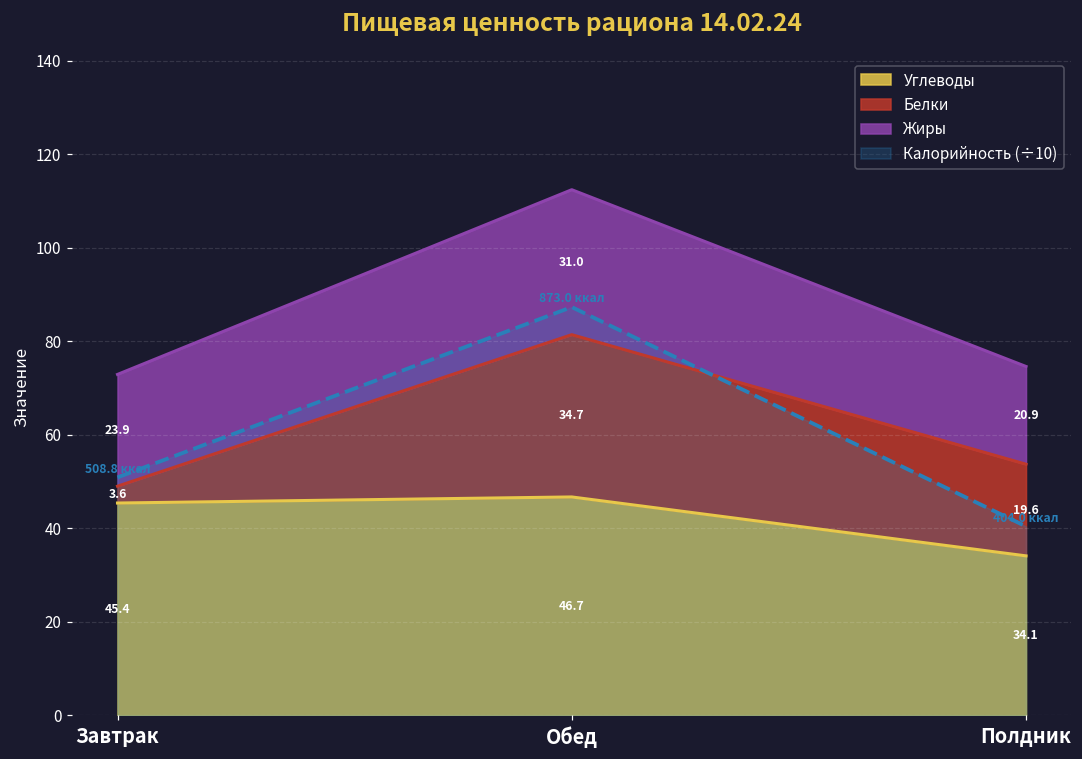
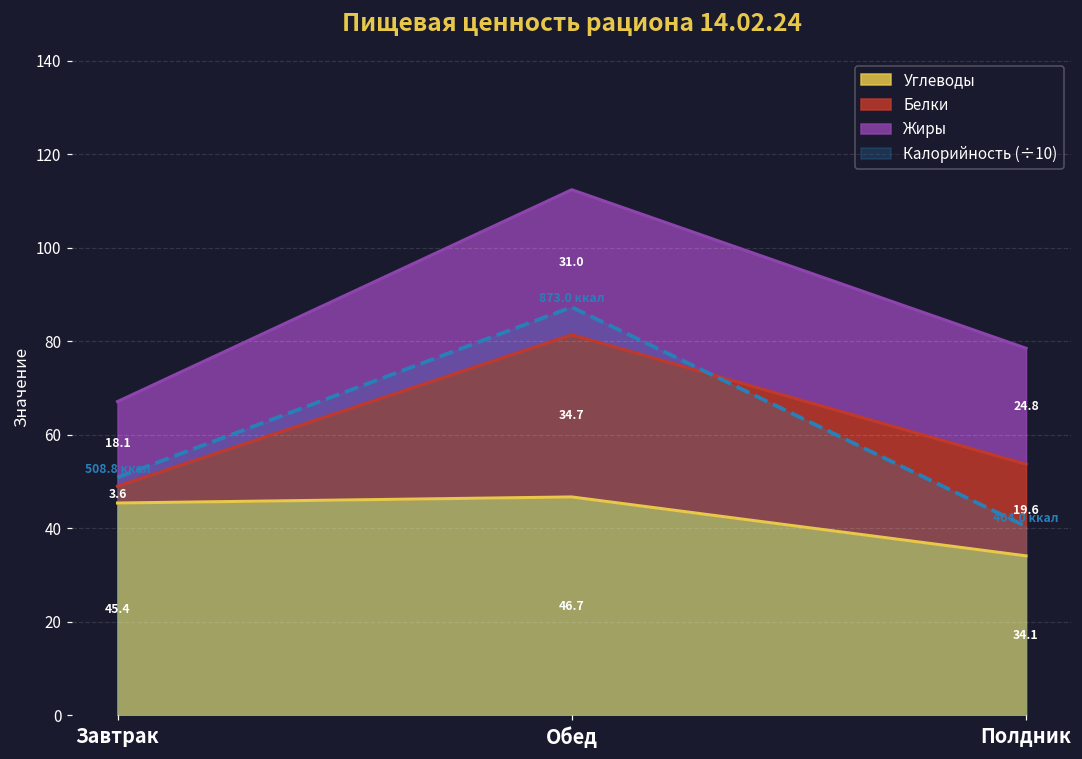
Жиры, Завтрак: 23.9 -> 18.1
Жиры, Полдник: 20.9 -> 24.8
